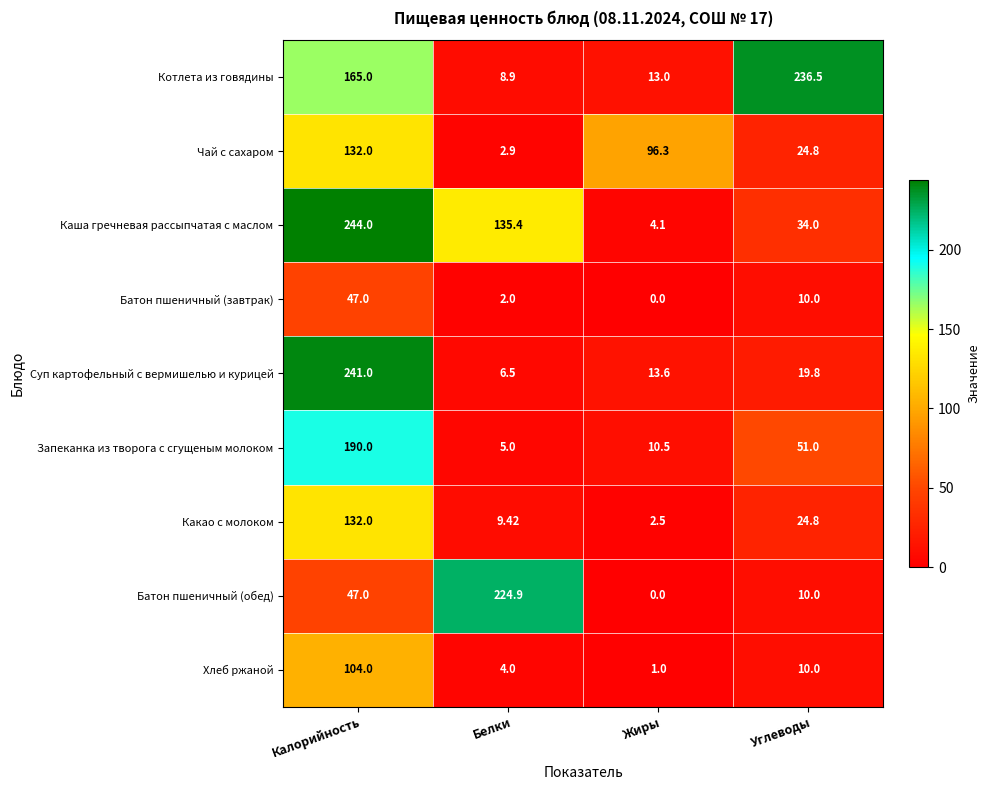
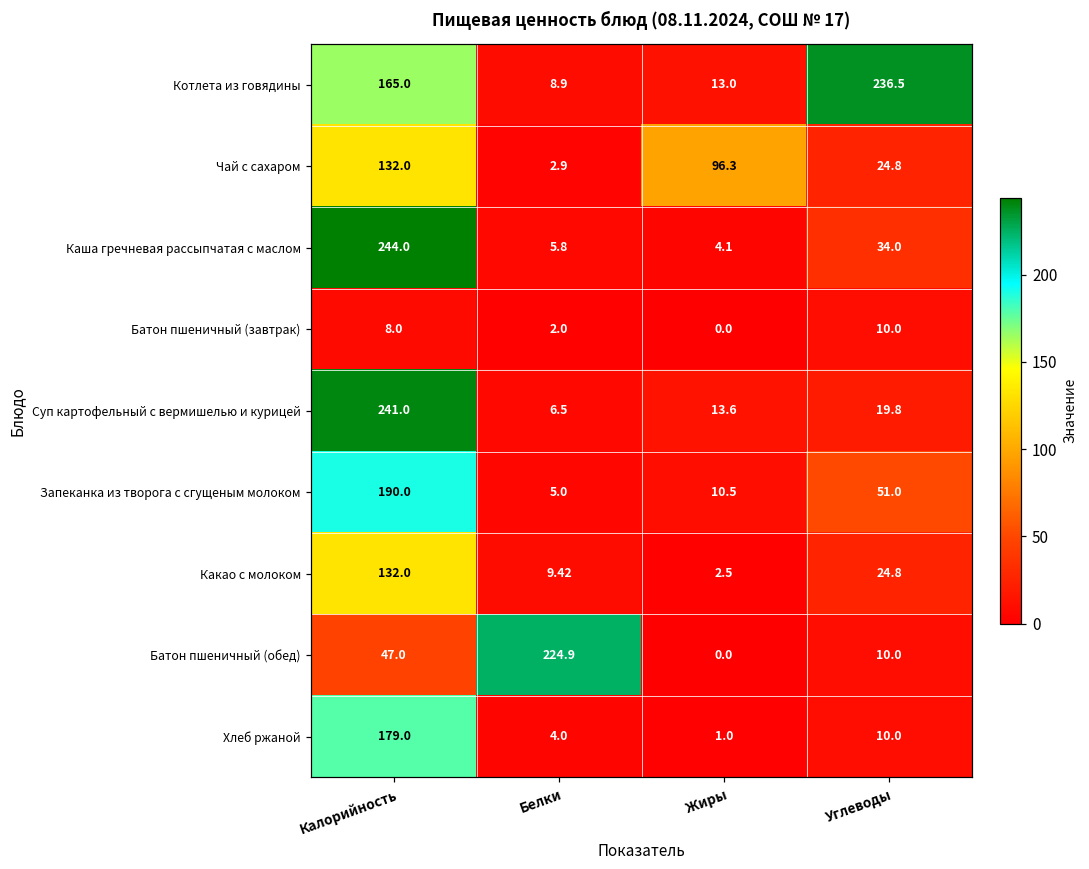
Каша гречневая рассыпчатая с маслом, Белки: 135.4 -> 5.8
Батон пшеничный (завтрак), Калорийность: 47.0 -> 8.0
Хлеб ржаной, Калорийность: 104.0 -> 179.0
